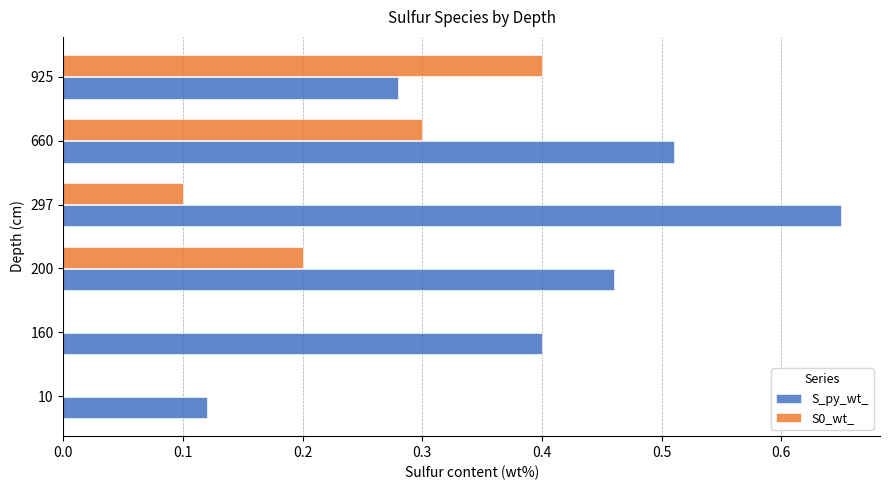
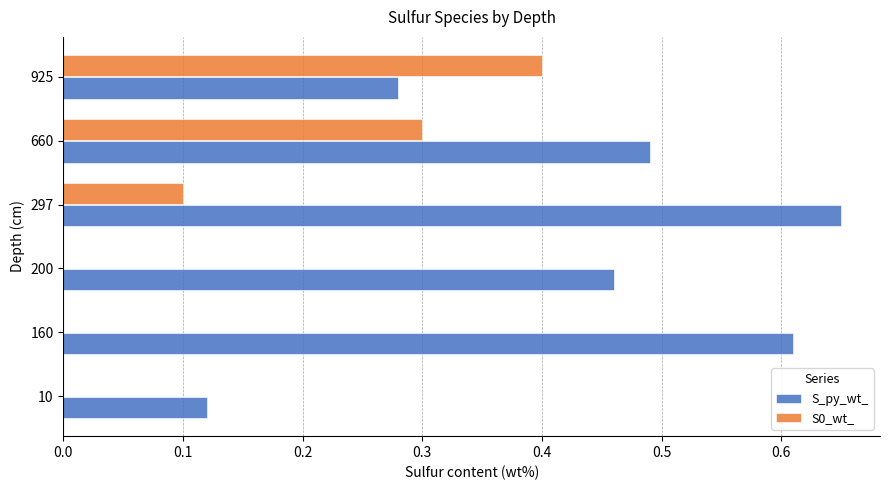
S_py_wt_, 660: 0.51 -> 0.49
S0_wt_, 200: 0.2 -> 0.0
S_py_wt_, 160: 0.40 -> 0.61
